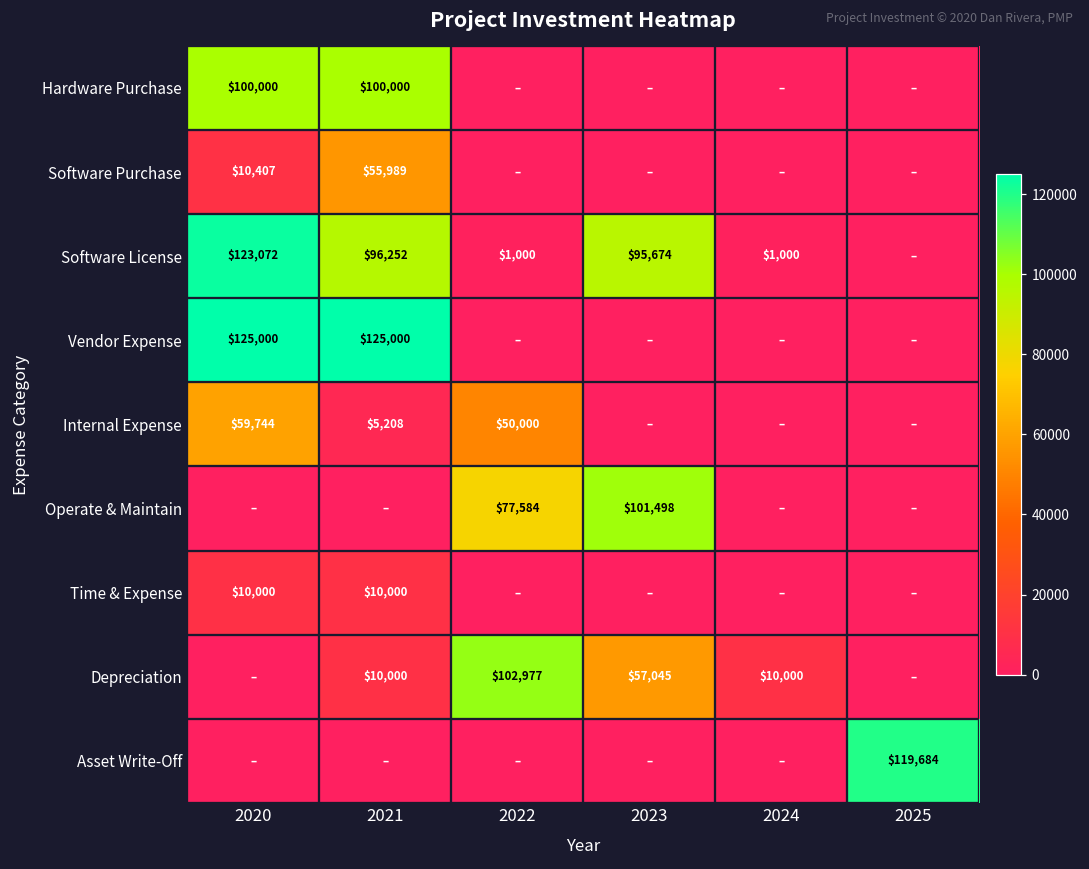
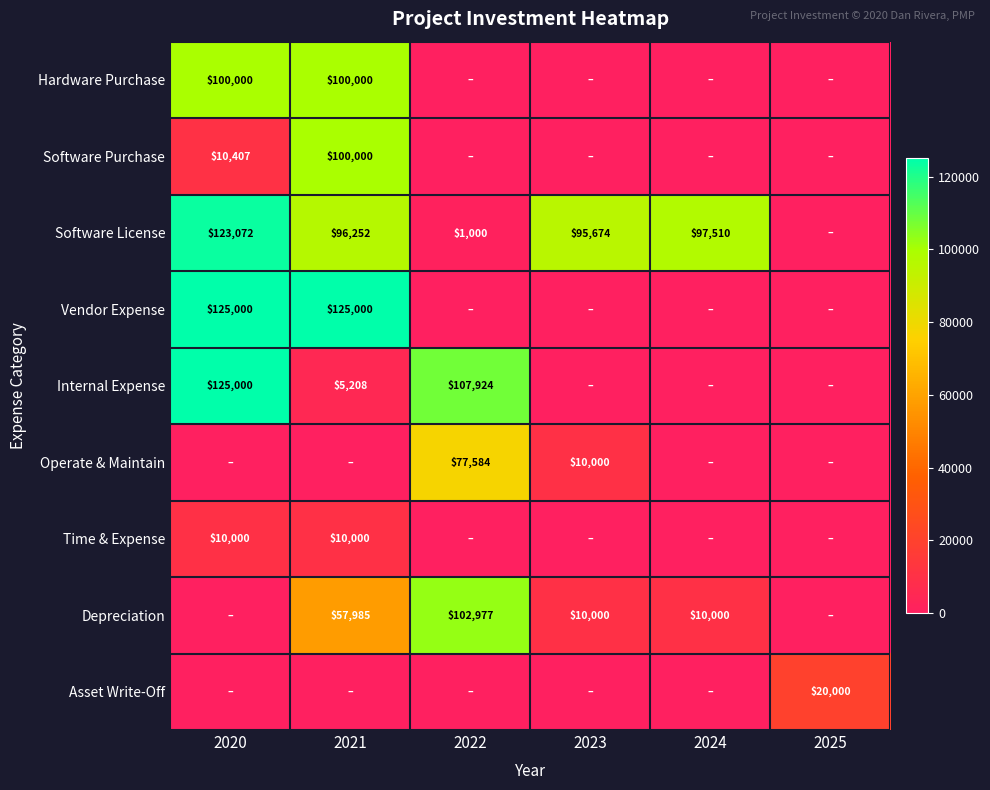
Software Purchase, 2021: $55,989 -> $100,000
Software License, 2024: $1,000 -> $97,510
Internal Expense, 2020: $59,744 -> $125,000
Internal Expense, 2022: $50,000 -> $107,924
Operate & Maintain, 2023: $101,498 -> $10,000
Depreciation, 2021: $10,000 -> $57,985
Depreciation, 2023: $57,045 -> $10,000
Asset Write-Off, 2025: $119,684 -> $20,000
